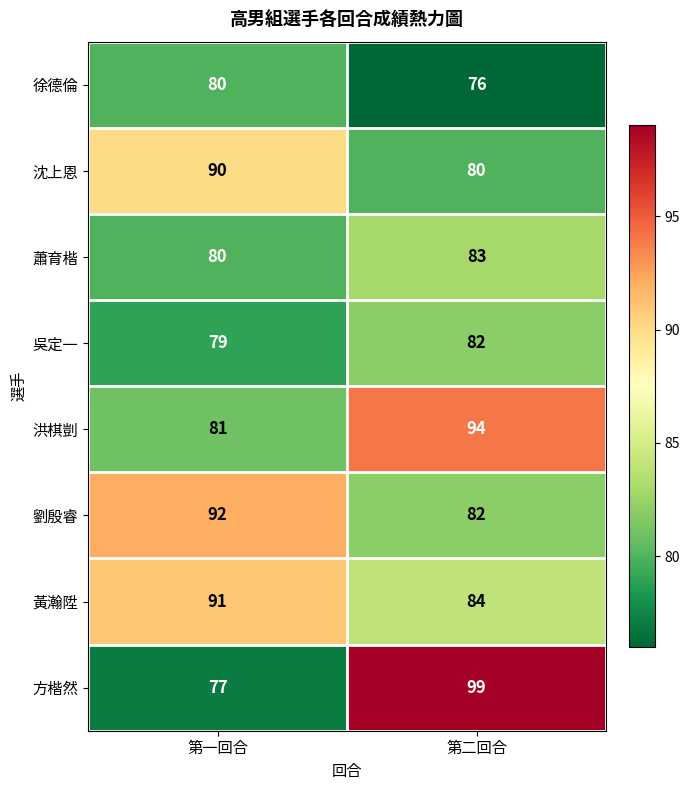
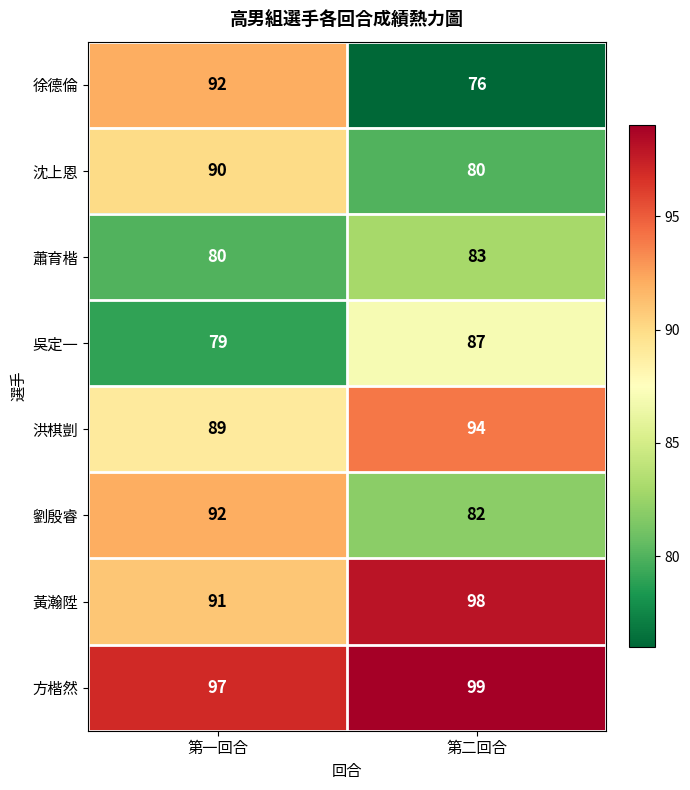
徐德倫, 第一回合: 80 -> 92
吳定一, 第二回合: 82 -> 87
洪棋剴, 第一回合: 81 -> 89
黃瀚陞, 第二回合: 84 -> 98
方楷然, 第一回合: 77 -> 97
